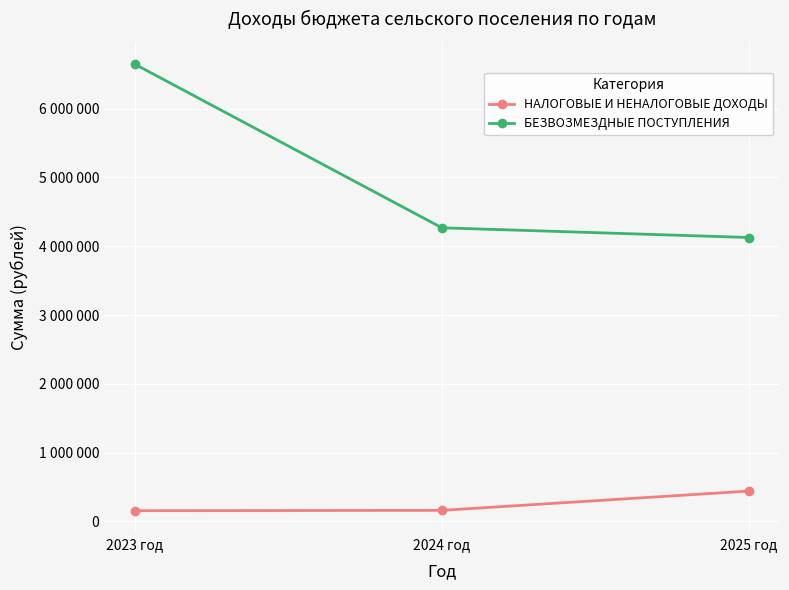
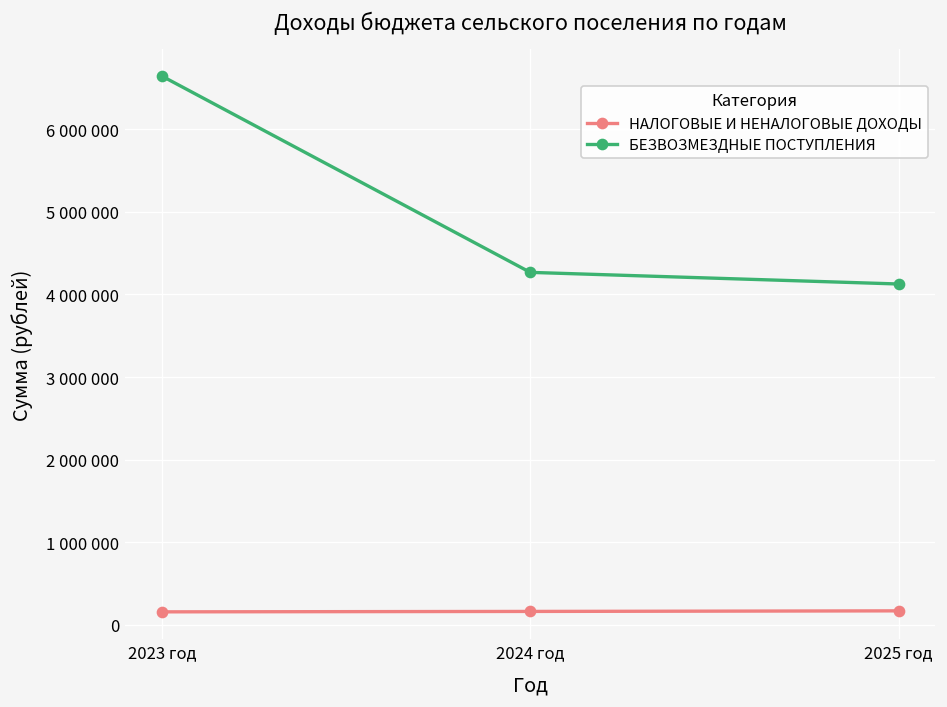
НАЛОГОВЫЕ И НЕНАЛОГОВЫЕ ДОХОДЫ, 2025 год: 400000 -> 200000
